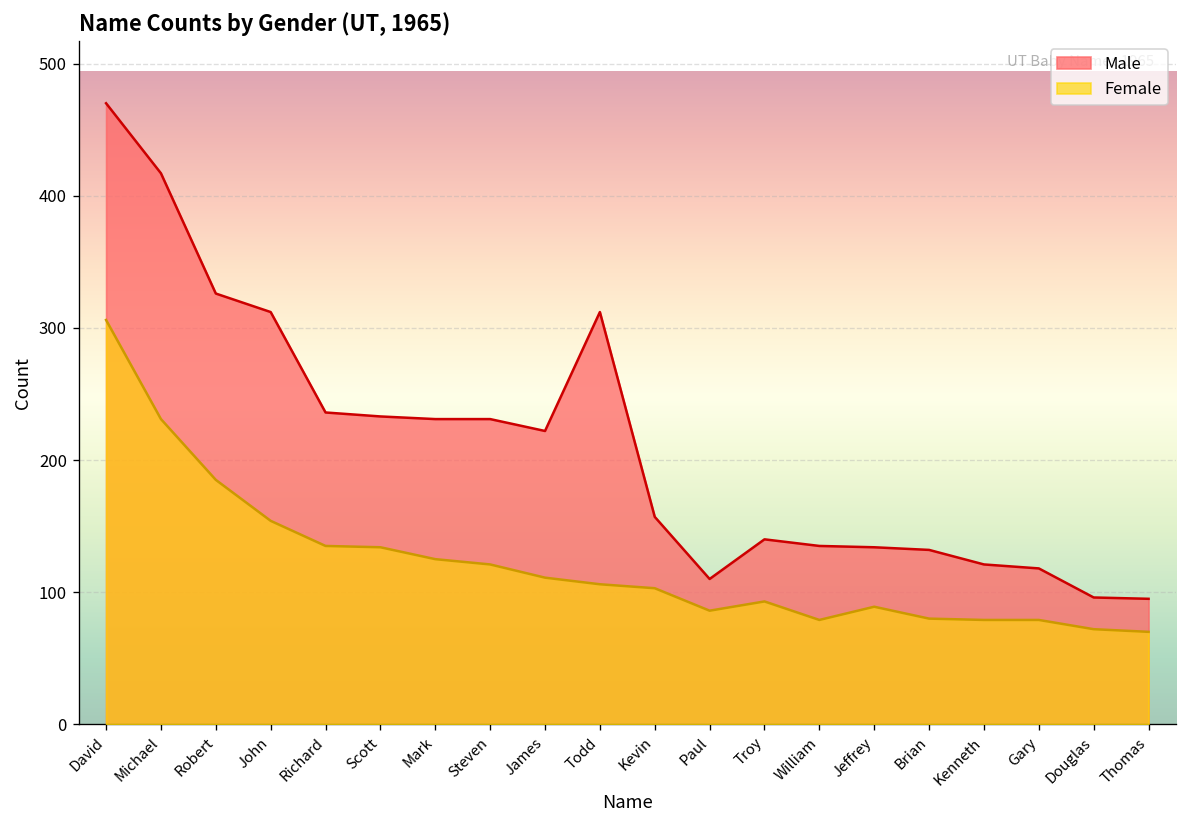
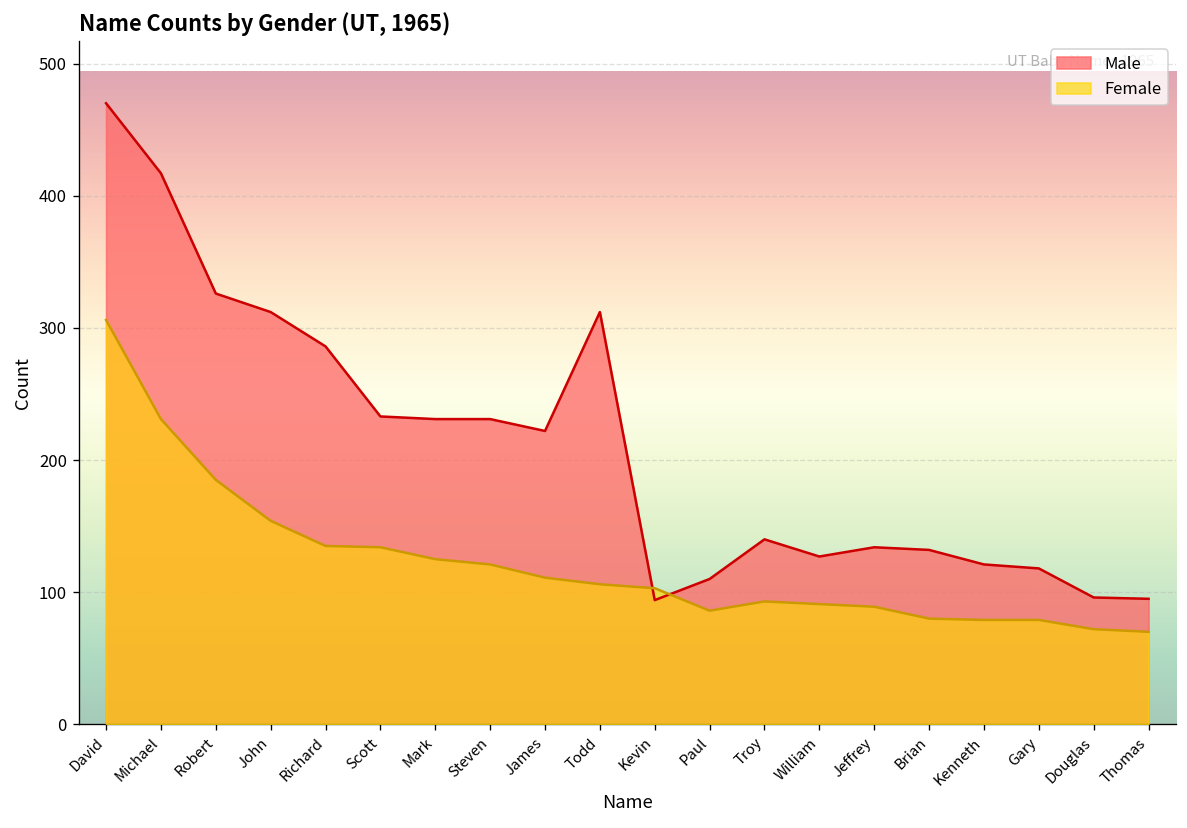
Male, Richard: 236 -> 286
Male, Kevin: 157 -> 94
Male, William: 135 -> 127
Female, William: 79 -> 91
